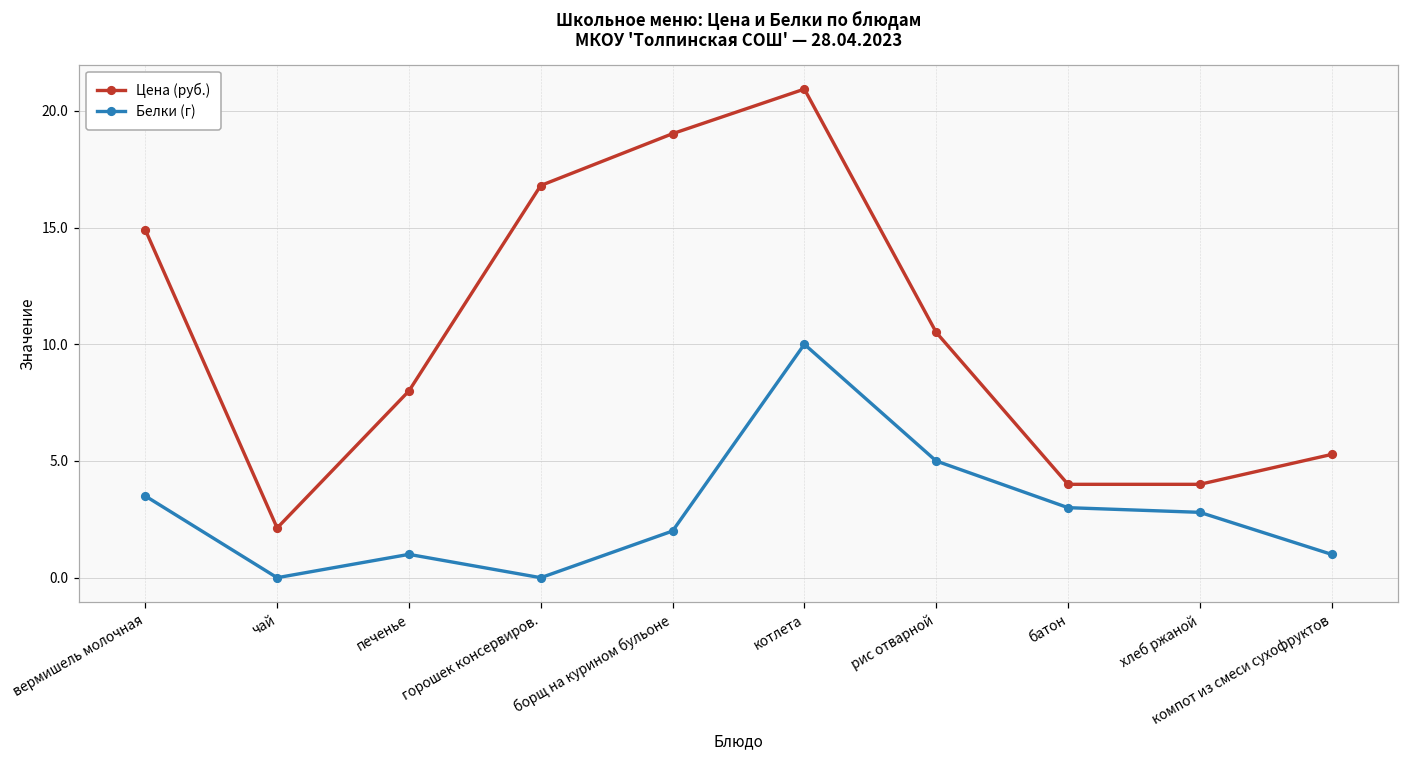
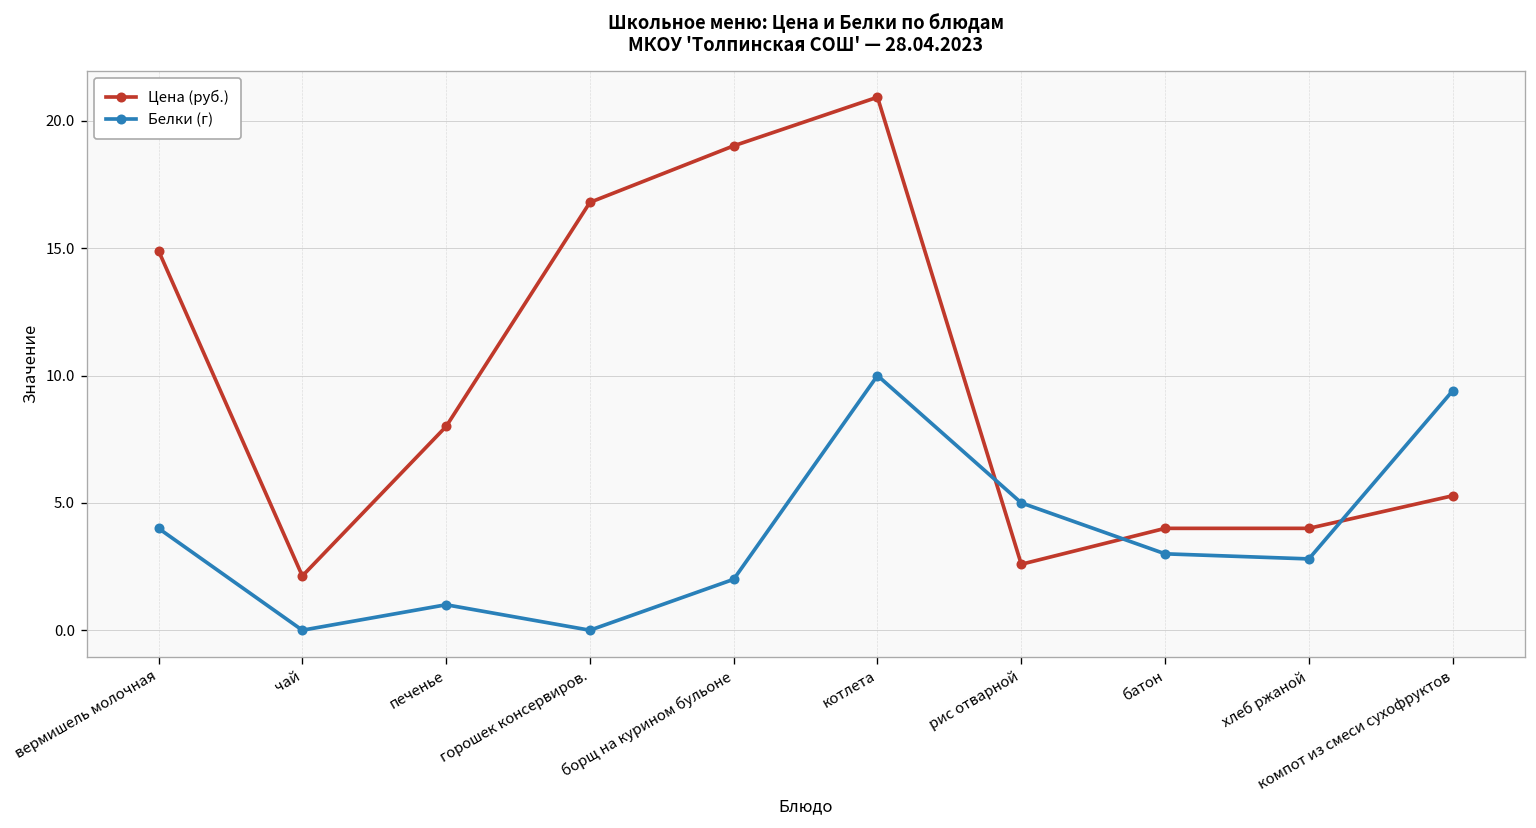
Белки (г), вермишель молочная: 3.5 -> 4.0
Цена (руб.), рис отварной: 10.5 -> 2.6
Белки (г), компот из смеси сухофруктов: 1.0 -> 9.4
